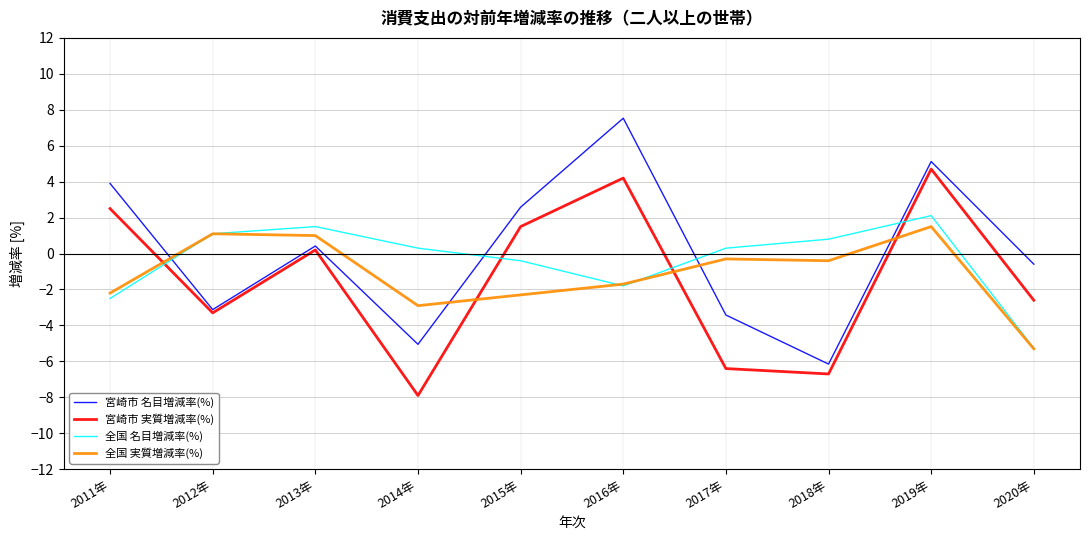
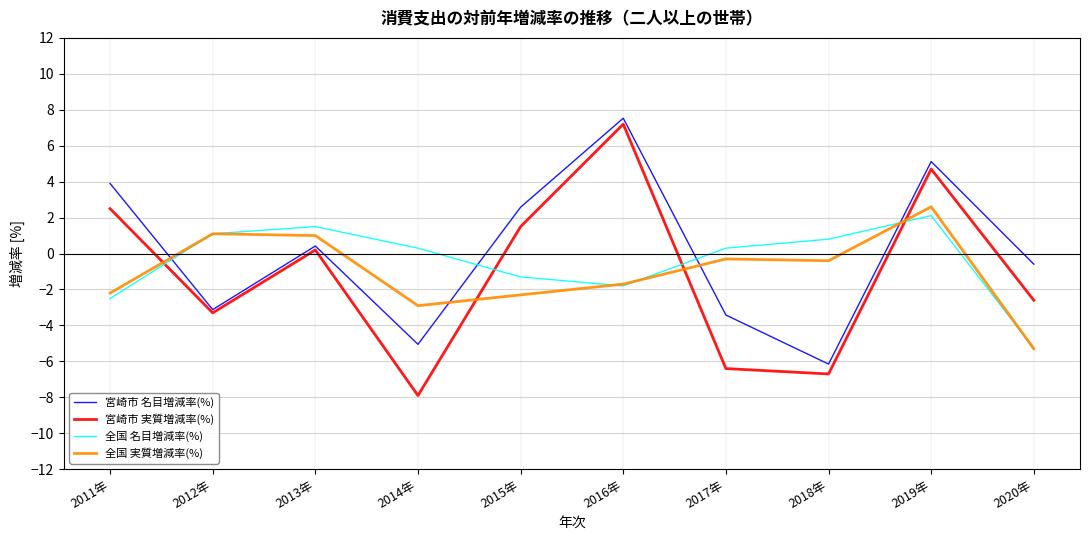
全国 名目増減率(%), 2015年: -0.4 -> -1.3
宮崎市 実質増減率(%), 2016年: 4.2 -> 7.2
全国 実質増減率(%), 2019年: 1.5 -> 2.6
